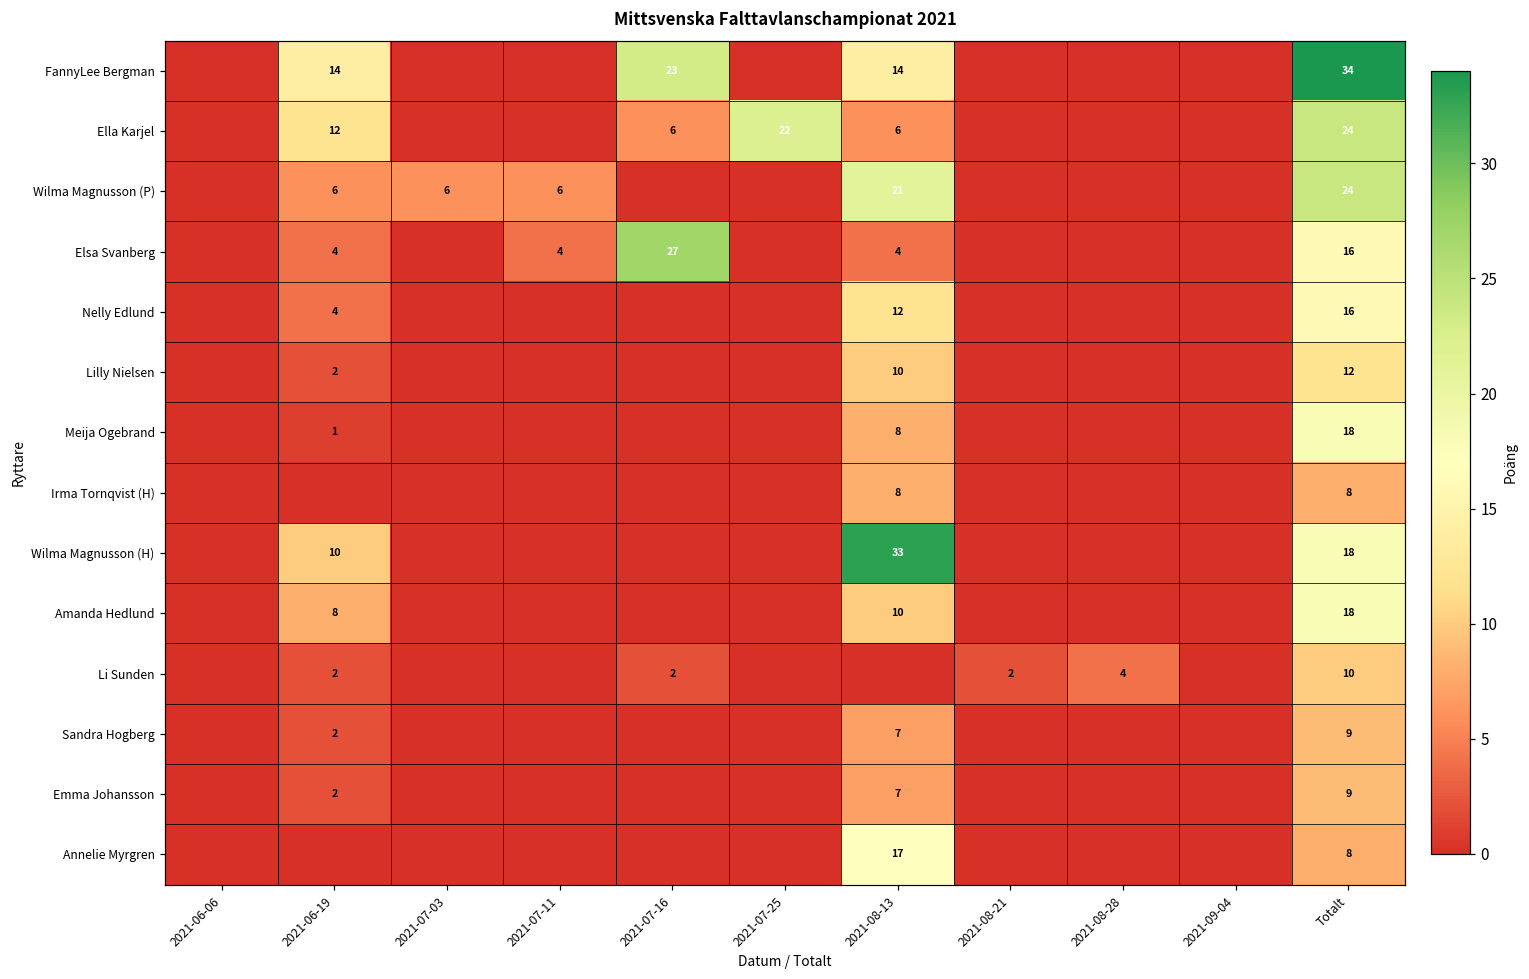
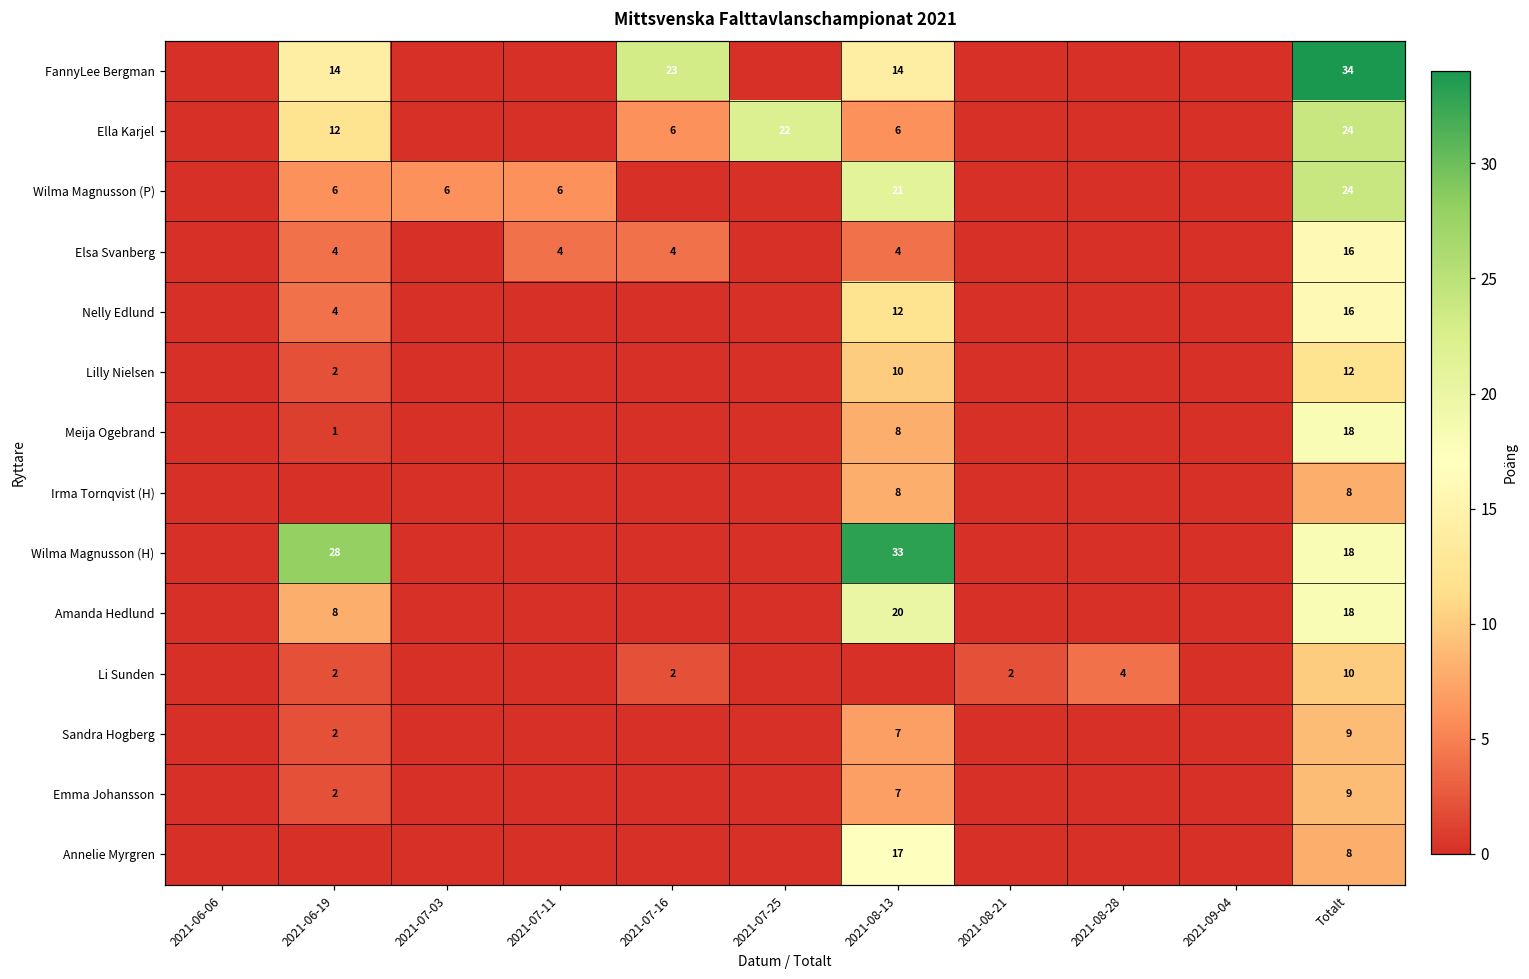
Elsa Svanberg, 2021-07-16: 27 -> 4
Wilma Magnusson (H), 2021-06-19: 10 -> 28
Amanda Hedlund, 2021-08-13: 10 -> 20
